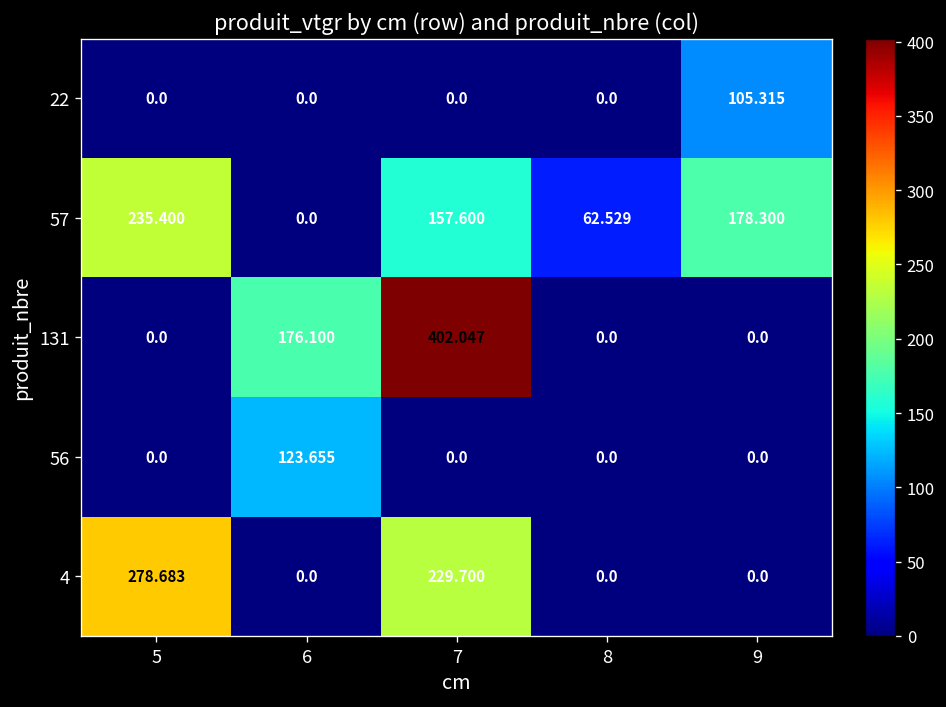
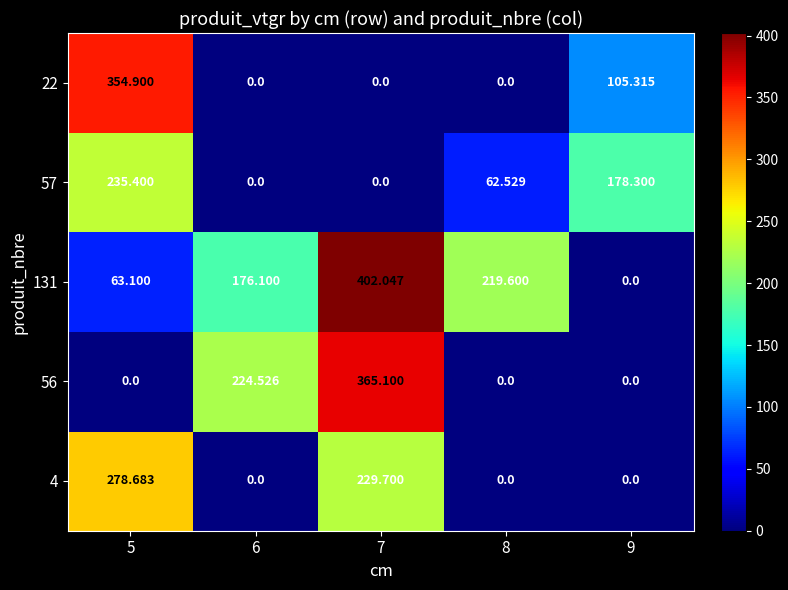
22, 5: 0.0 -> 354.900
57, 7: 157.600 -> 0.0
131, 5: 0.0 -> 63.100
131, 8: 0.0 -> 219.600
56, 6: 123.655 -> 224.526
56, 7: 0.0 -> 365.100
